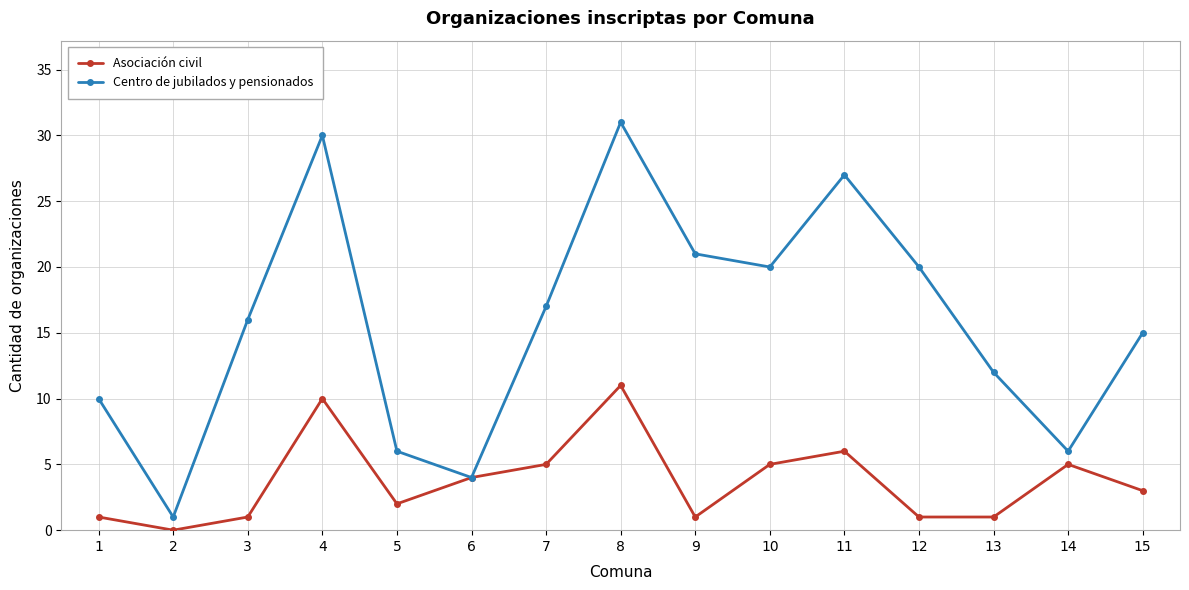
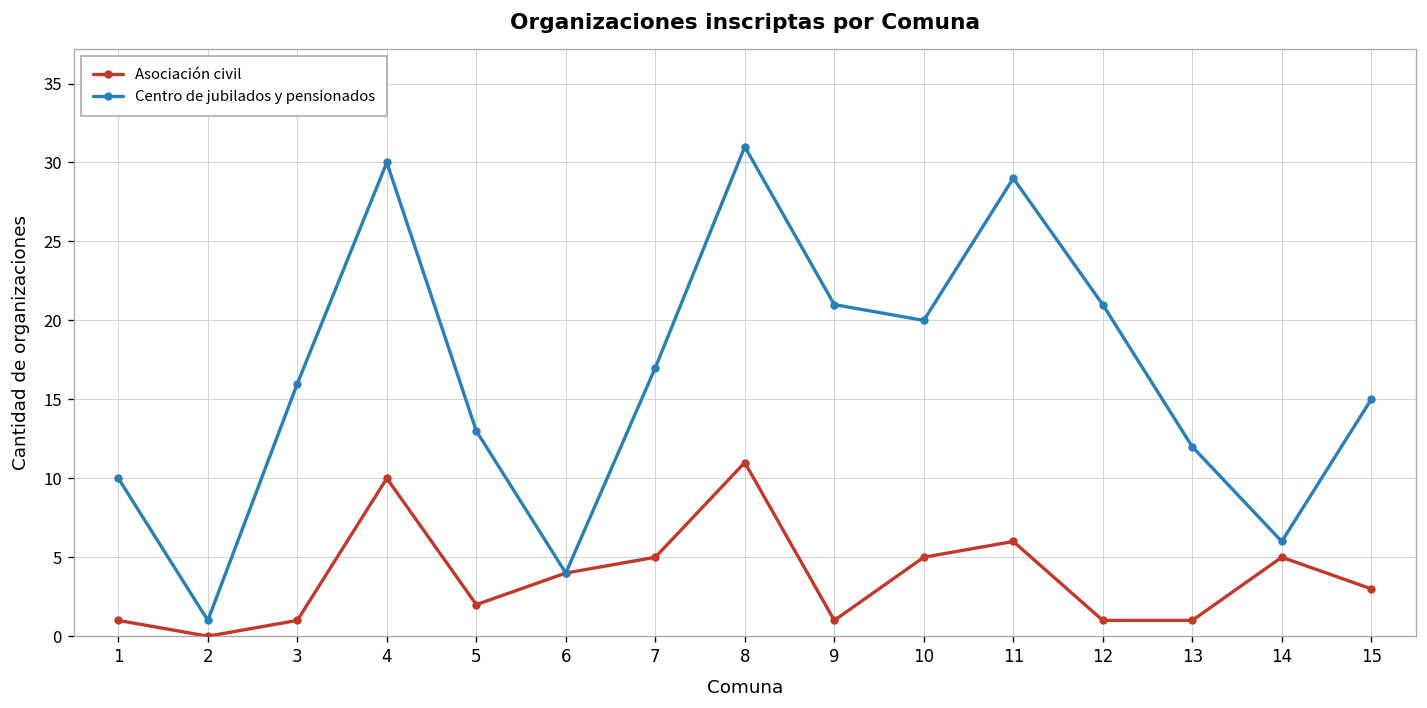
Centro de jubilados y pensionados, 5: 6 -> 13
Centro de jubilados y pensionados, 11: 27 -> 29
Centro de jubilados y pensionados, 12: 20 -> 21
